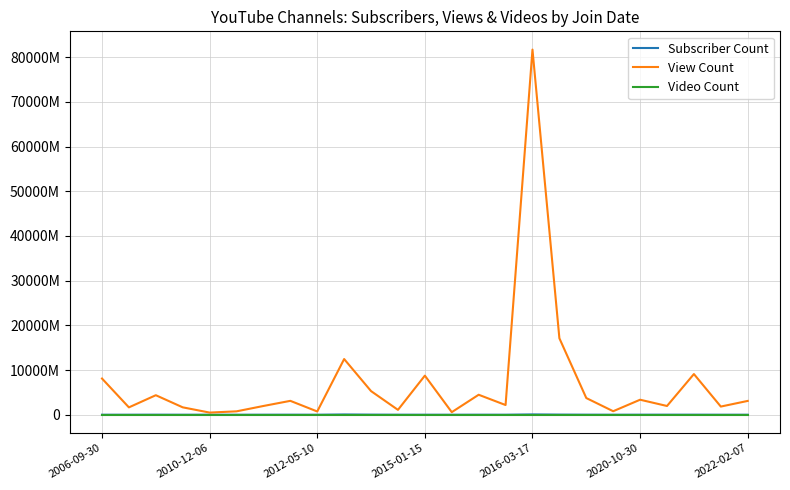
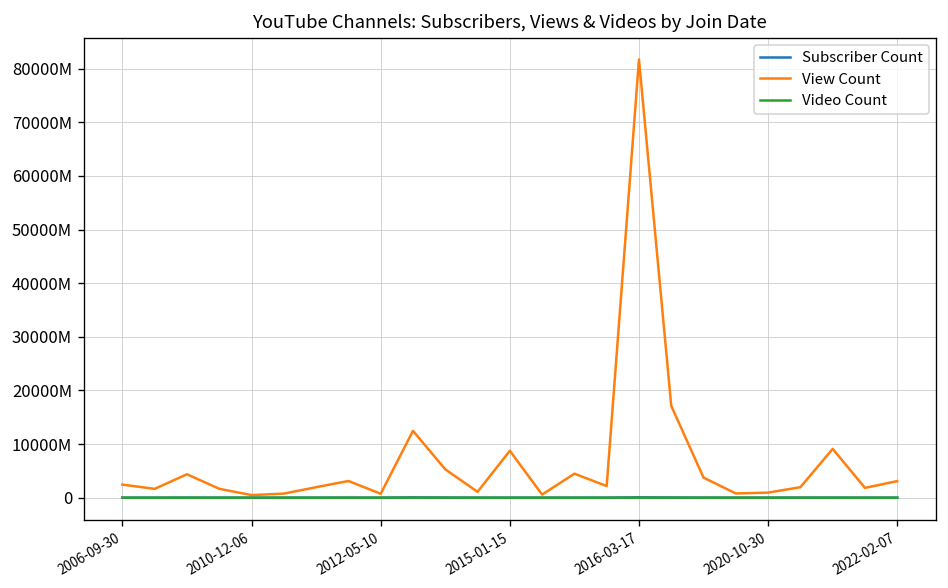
View Count, 2006-09-30: 8000000000 -> 2000000000
View Count, 2020-10-30: 3000000000 -> 1000000000
